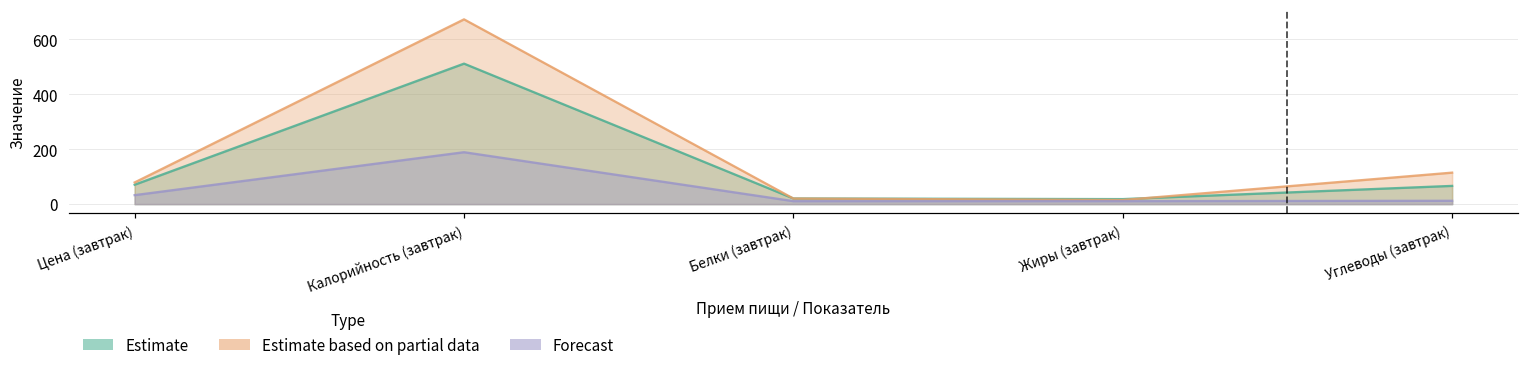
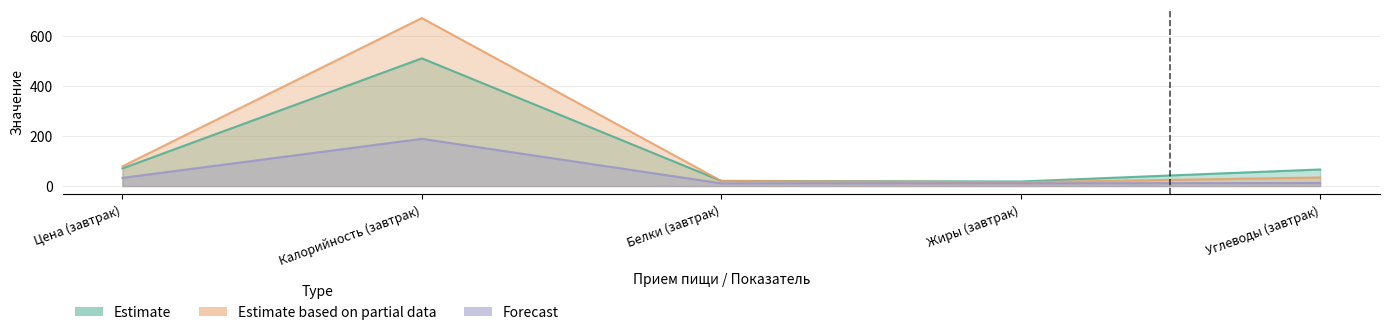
Estimate based on partial data, Углеводы (завтрак): 110 -> 30
